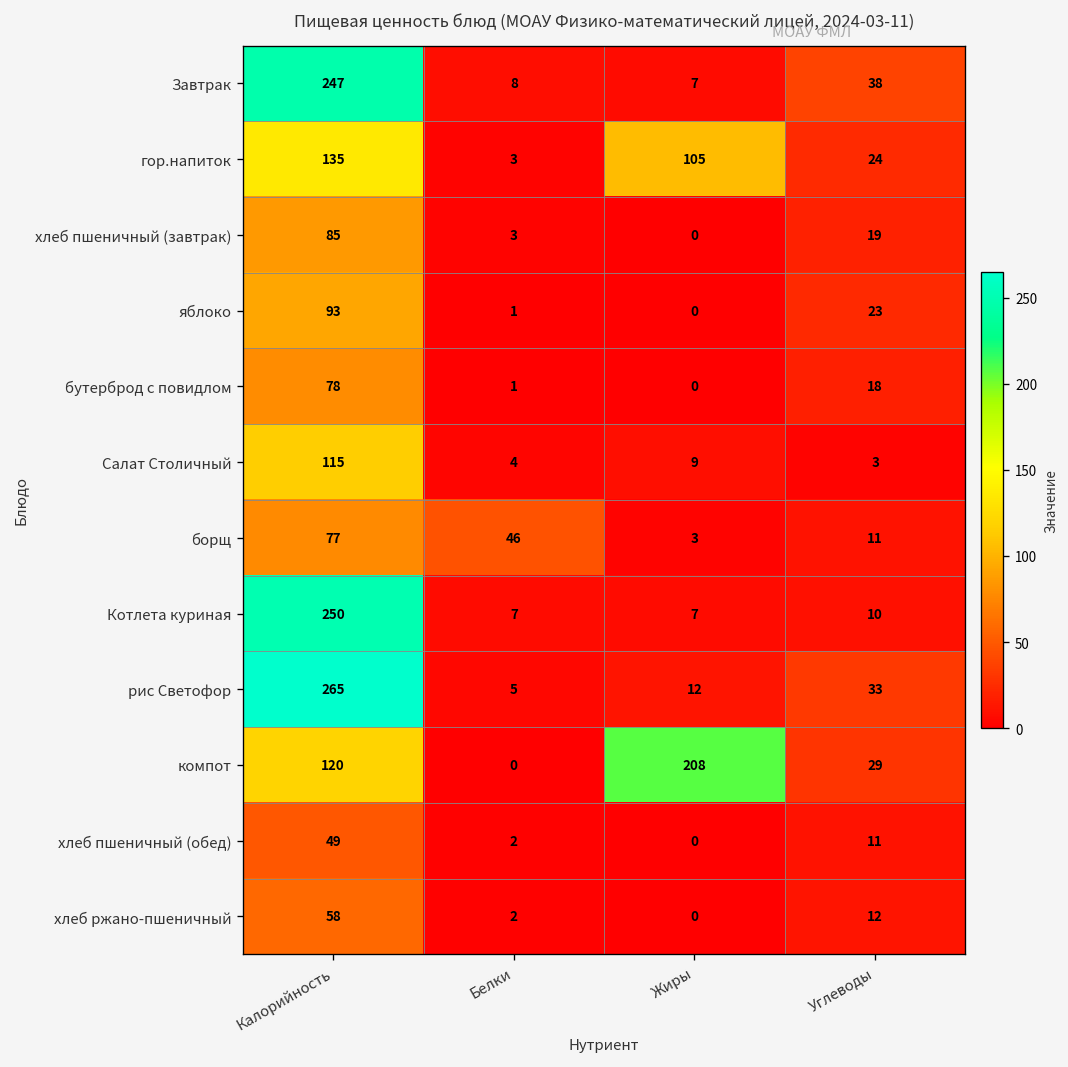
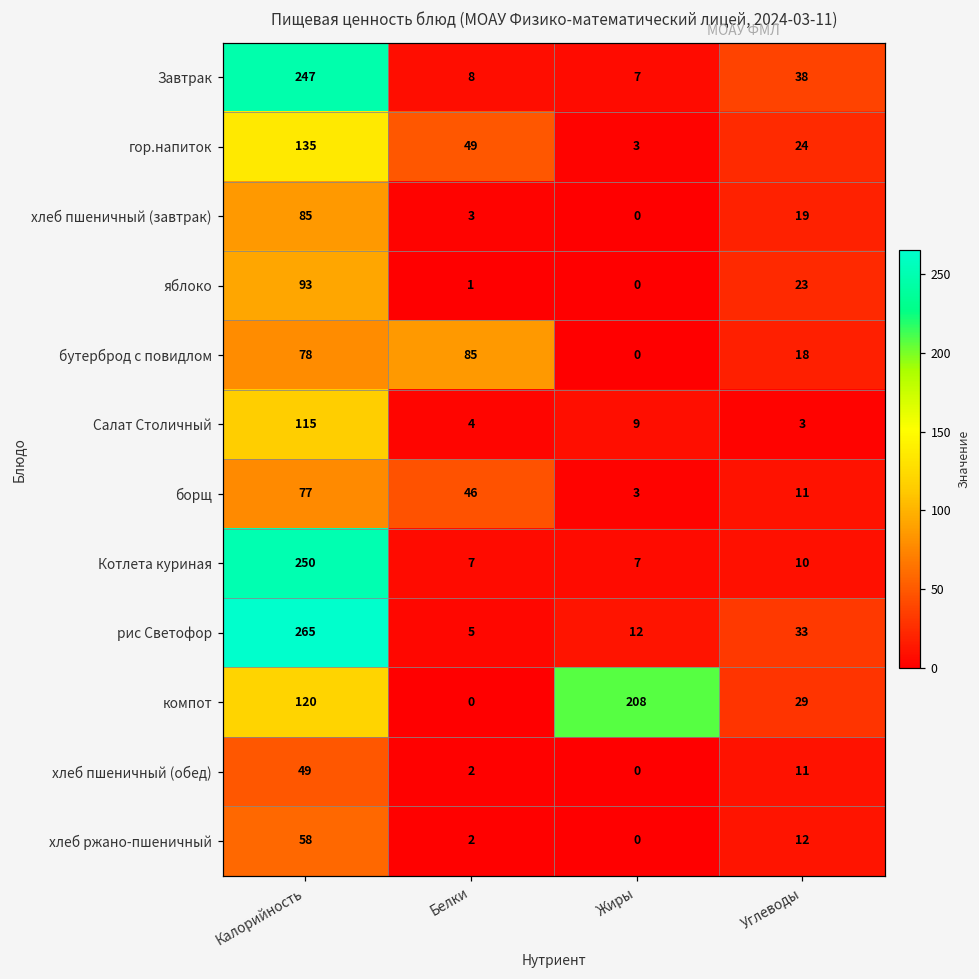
гор.напиток, Белки: 3 -> 49
гор.напиток, Жиры: 105 -> 3
бутерброд с повидлом, Белки: 1 -> 85
